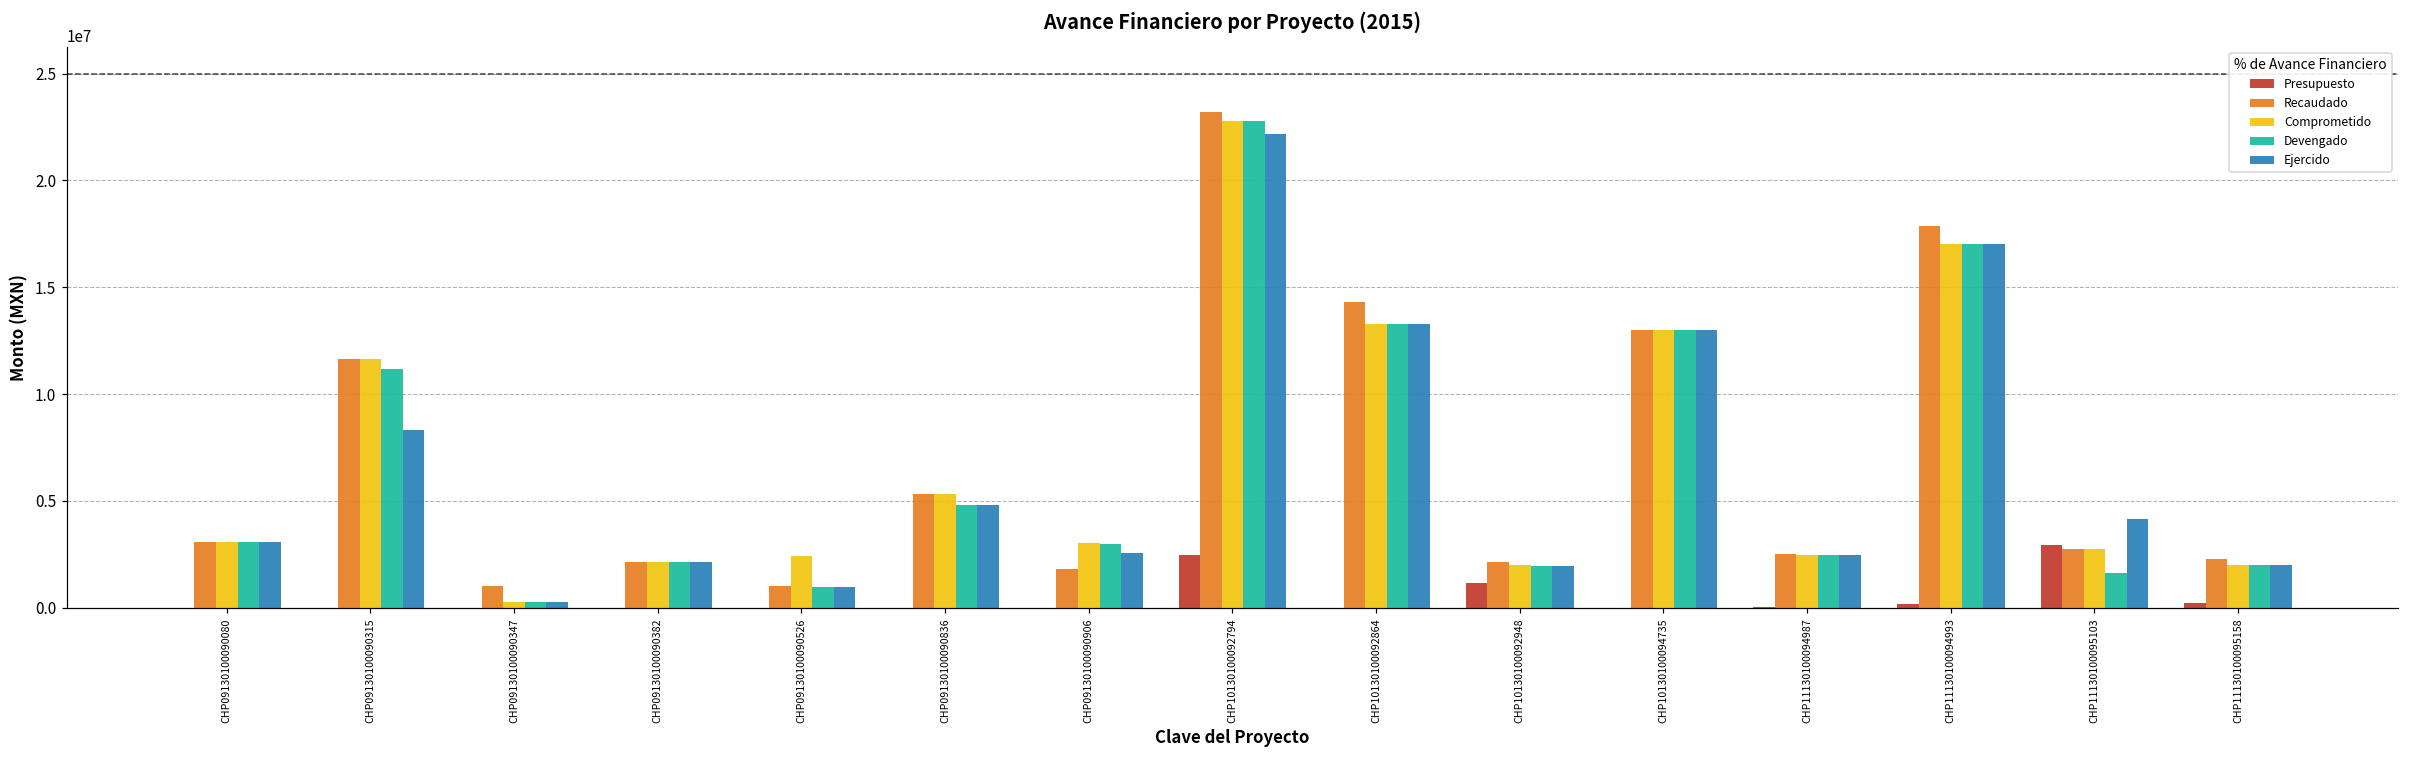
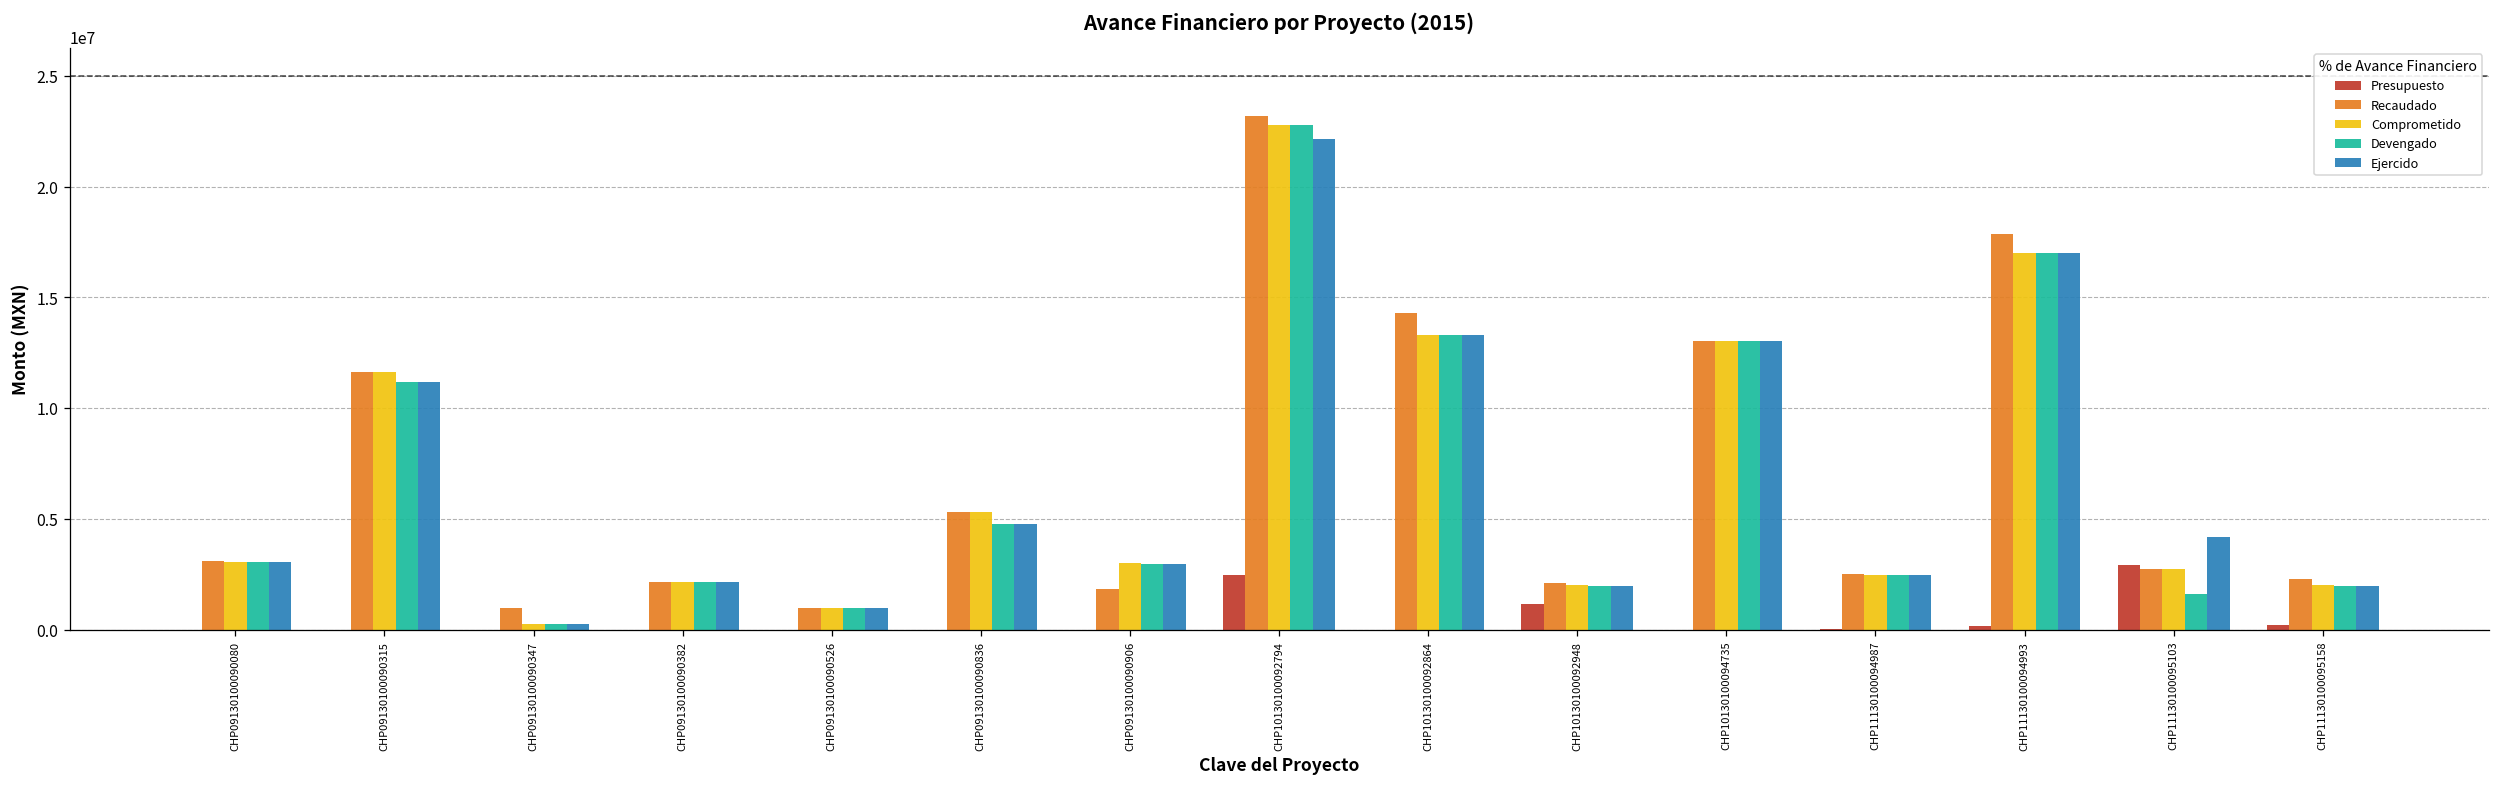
Ejercido, CHP09130100090315: 8300000 -> 11200000
Comprometido, CHP09130100090526: 2400000 -> 1000000
Ejercido, CHP09130100090906: 2500000 -> 3000000
